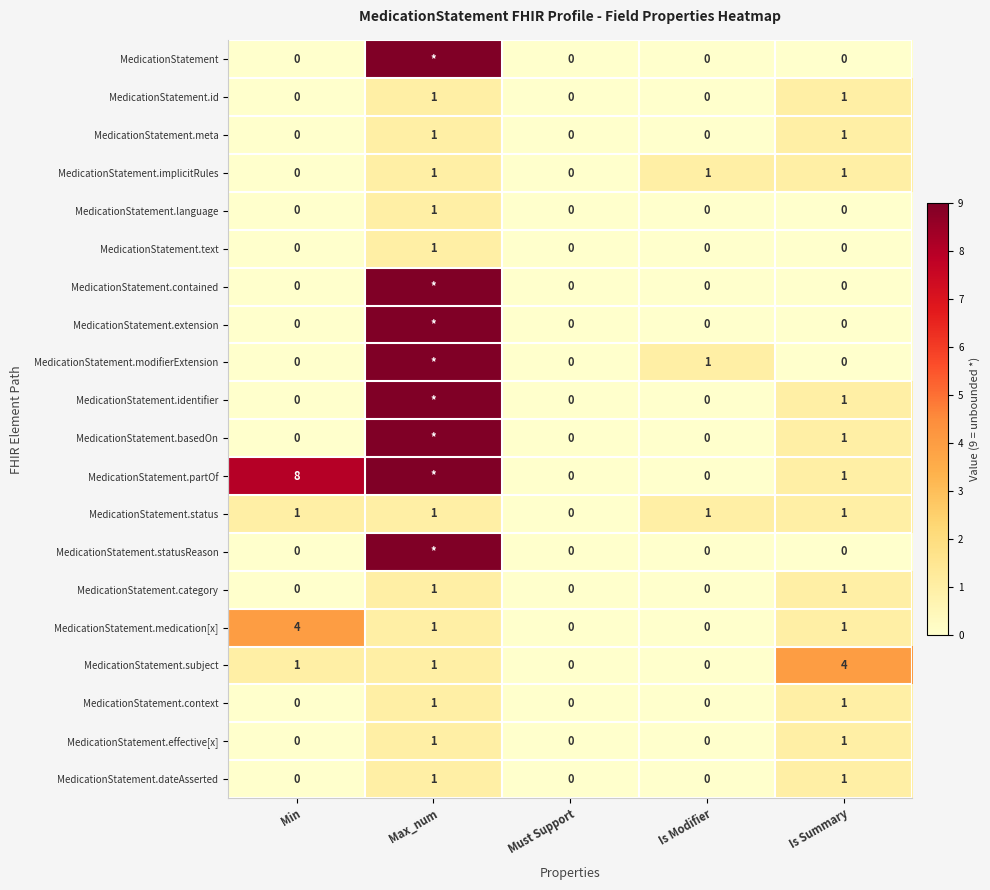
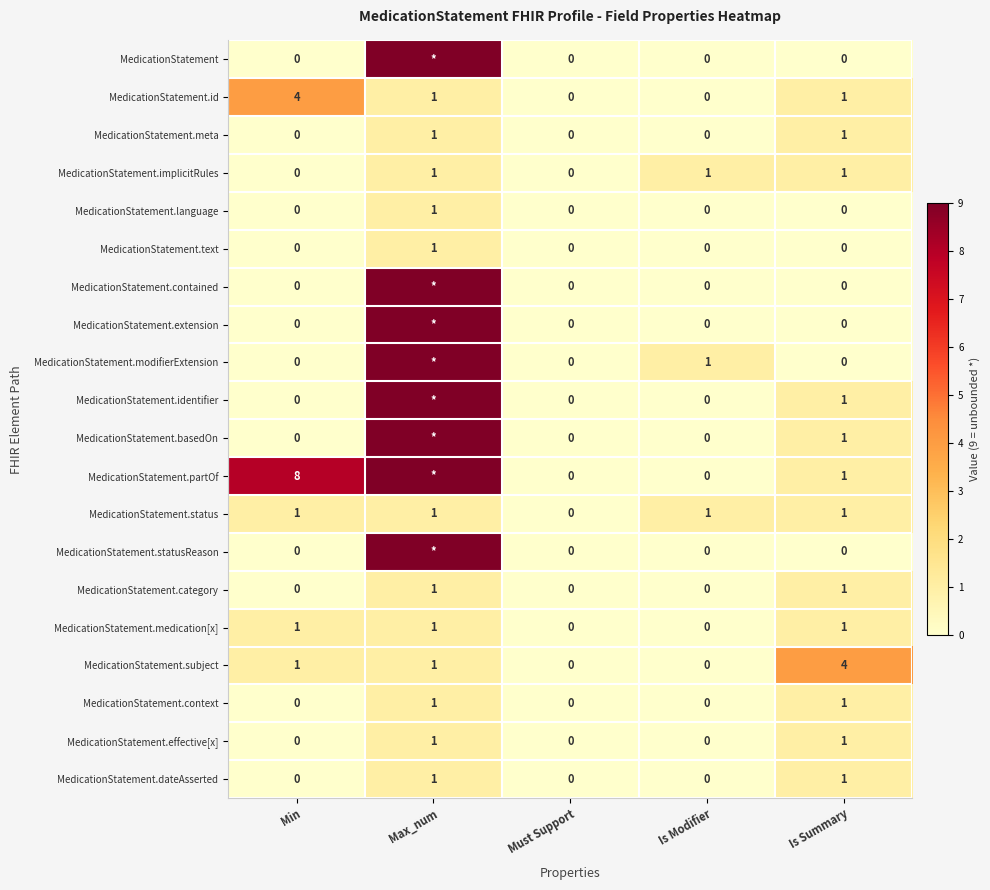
MedicationStatement.id, Min: 0 -> 4
MedicationStatement.medication[x], Min: 4 -> 1
